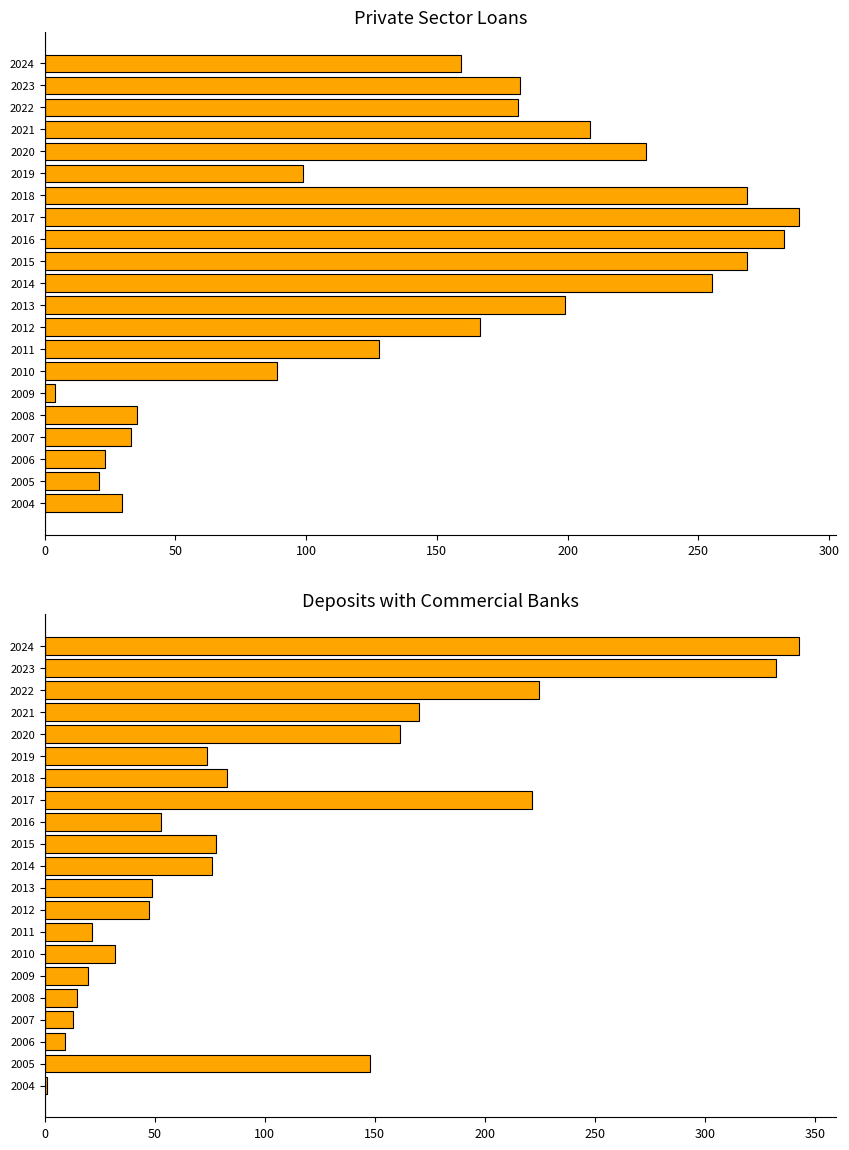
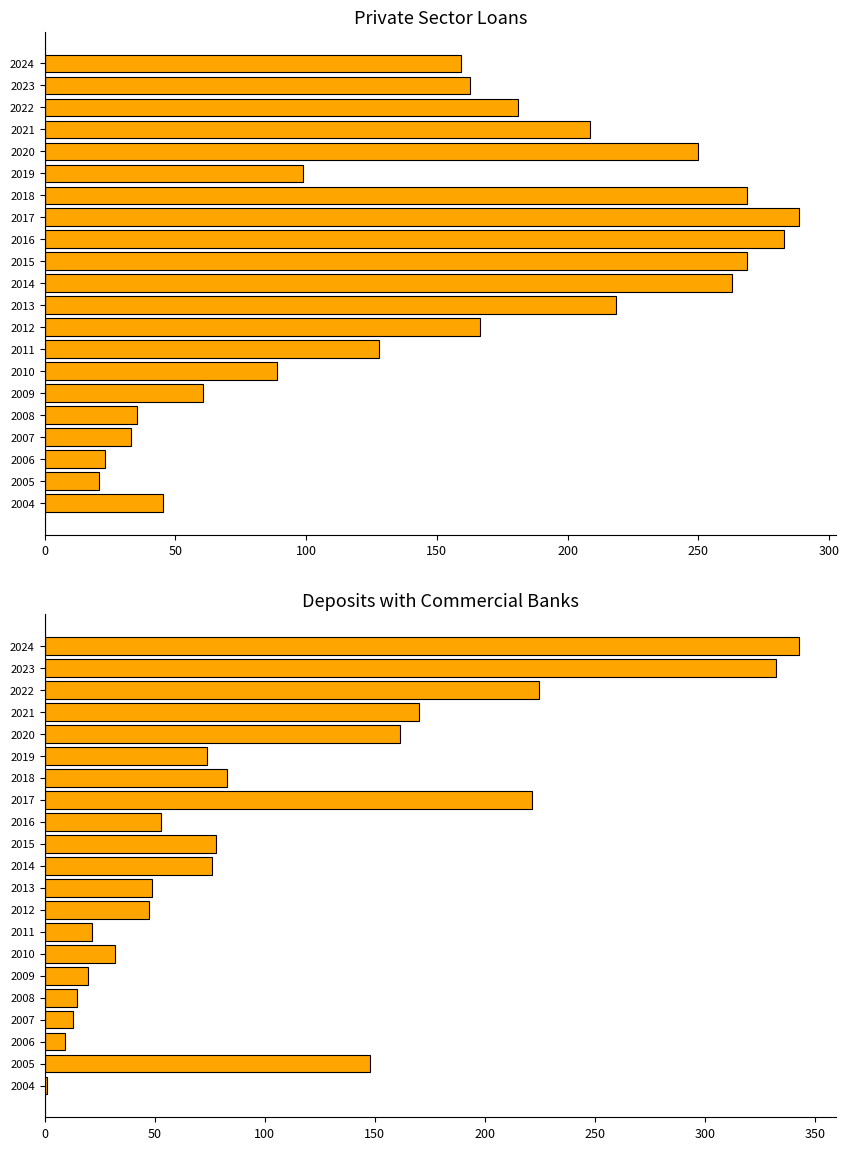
Private Sector Loans, 2023: 182 -> 163
Private Sector Loans, 2020: 230 -> 250
Private Sector Loans, 2014: 255 -> 263
Private Sector Loans, 2013: 199 -> 219
Private Sector Loans, 2009: 4 -> 60
Private Sector Loans, 2004: 30 -> 45
